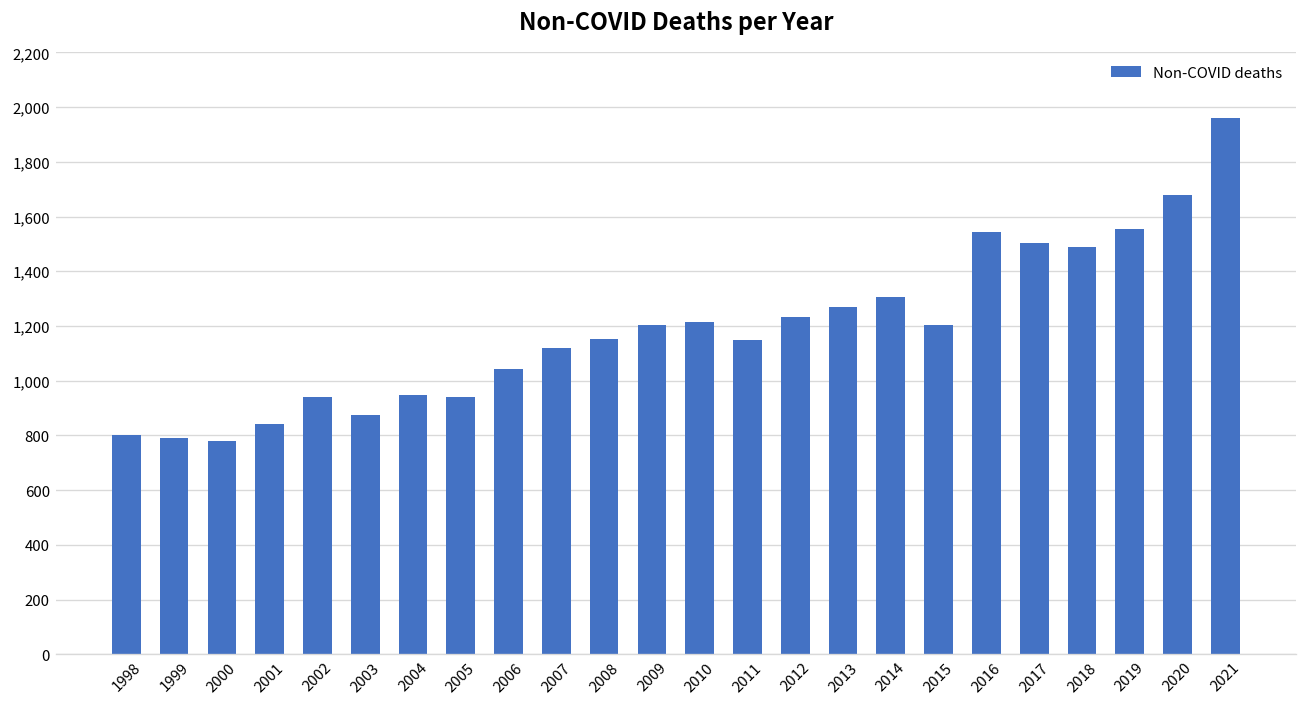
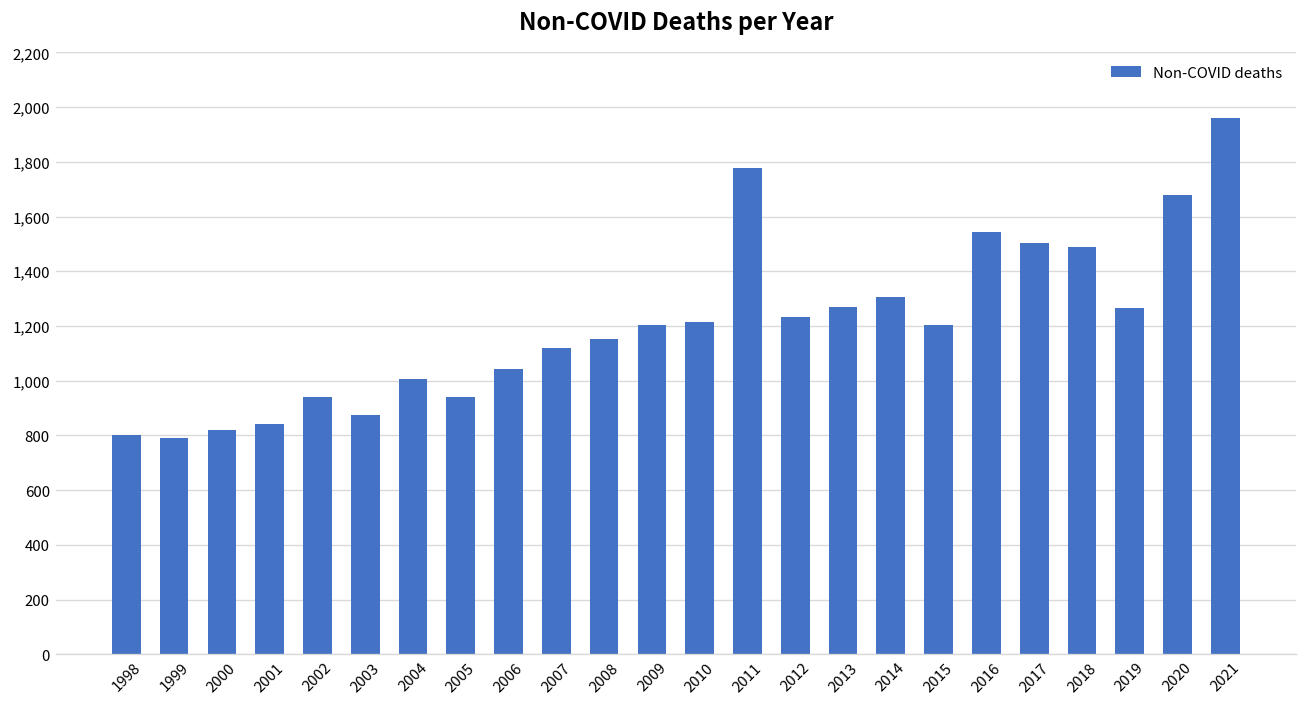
2000: 780 -> 820
2004: 950 -> 1,010
2011: 1,150 -> 1,780
2019: 1,560 -> 1,270
